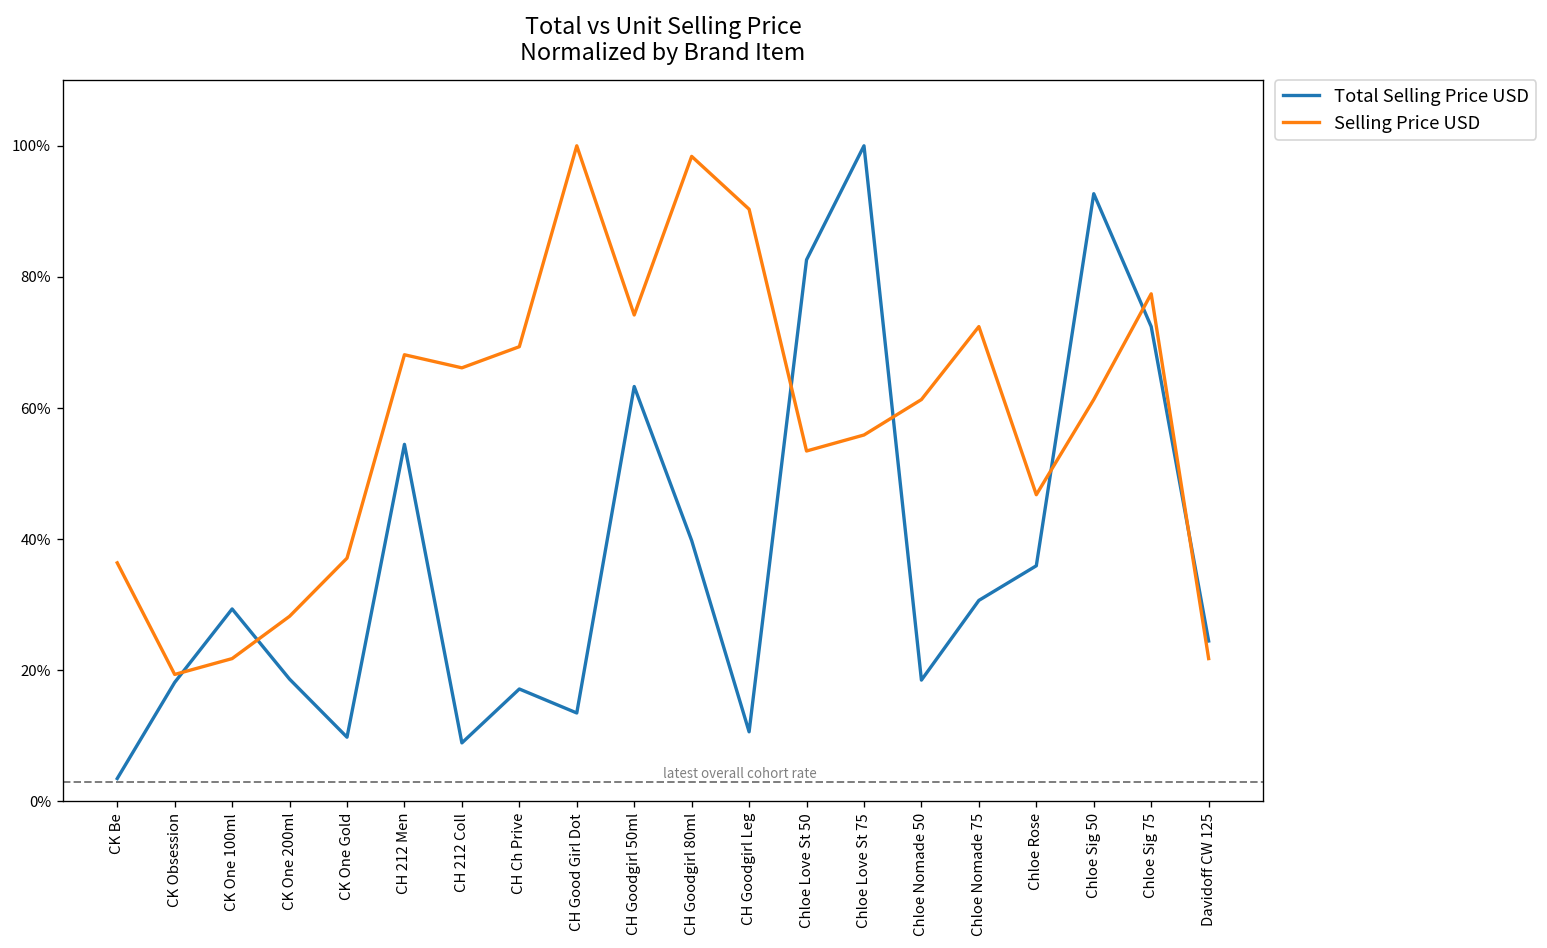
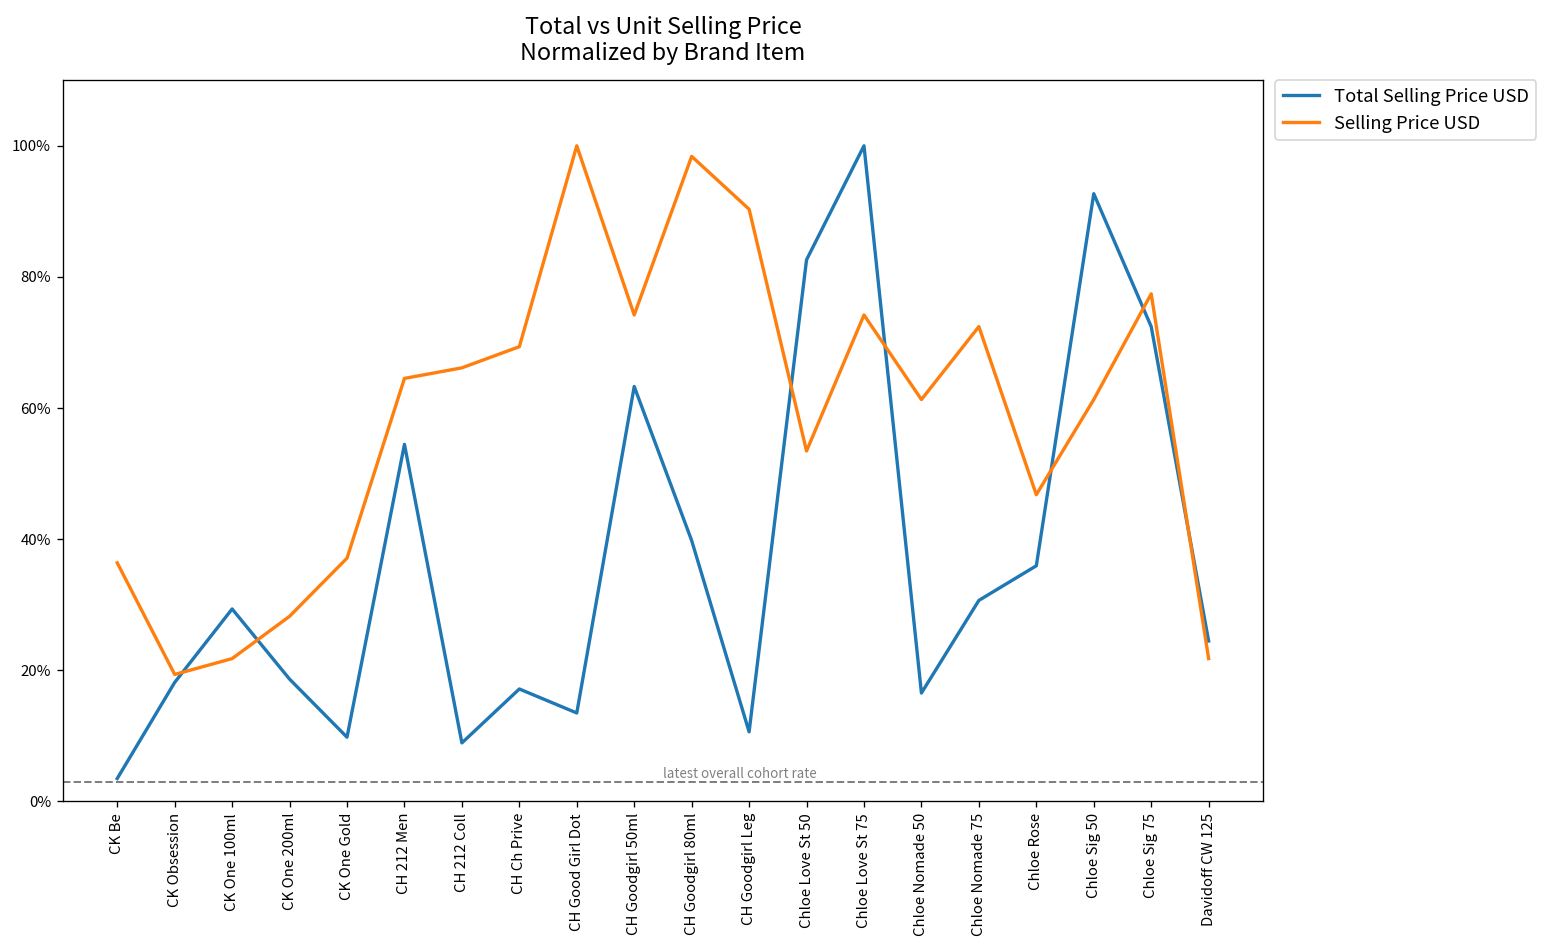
Selling Price USD, CH 212 Men: 68% -> 65%
Selling Price USD, Chloe Love St 75: 56% -> 74%
Total Selling Price USD, Chloe Nomade 50: 18% -> 17%
